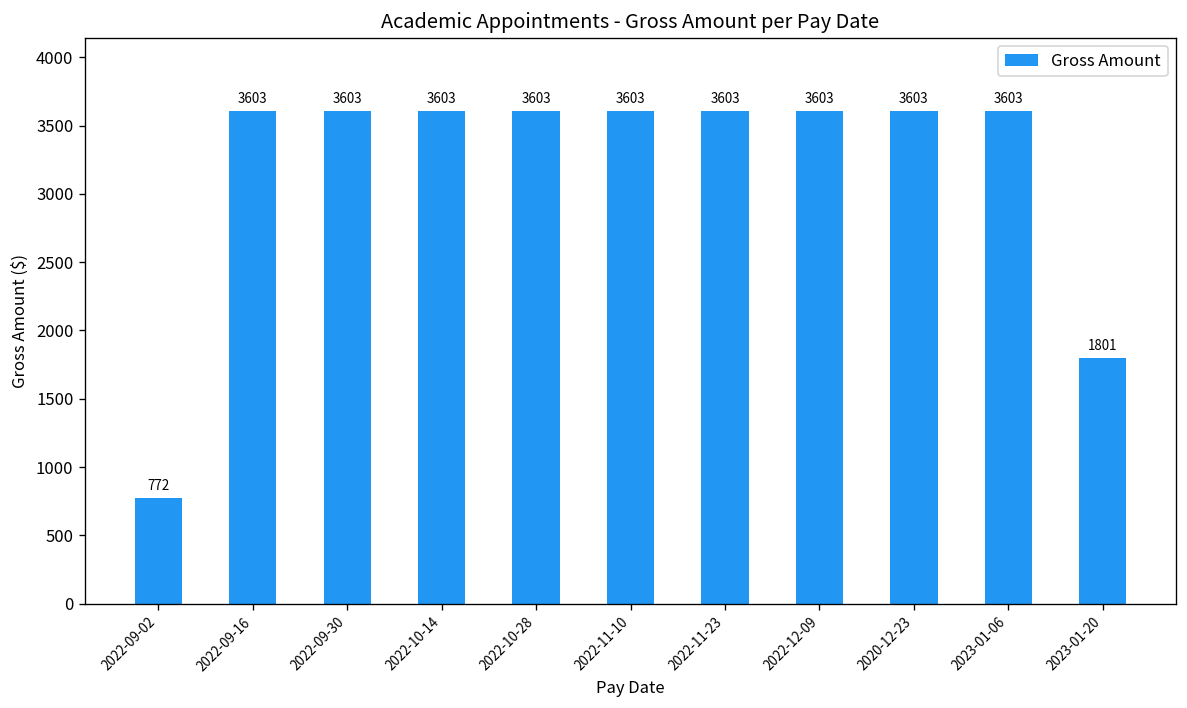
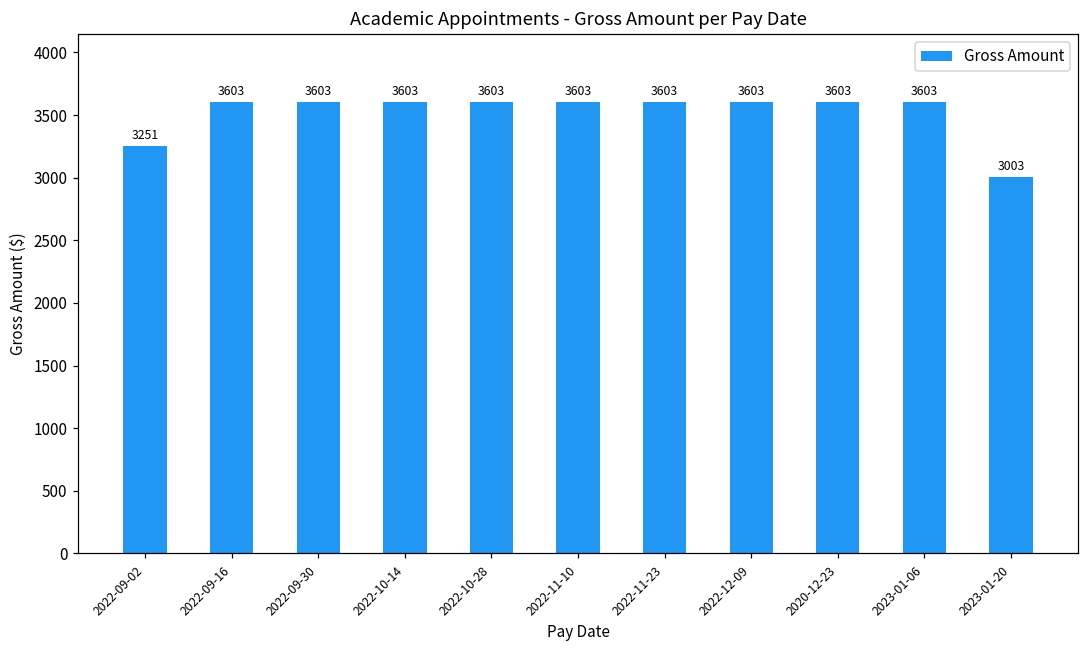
2022-09-02: 772 -> 3251
2023-01-20: 1801 -> 3003
